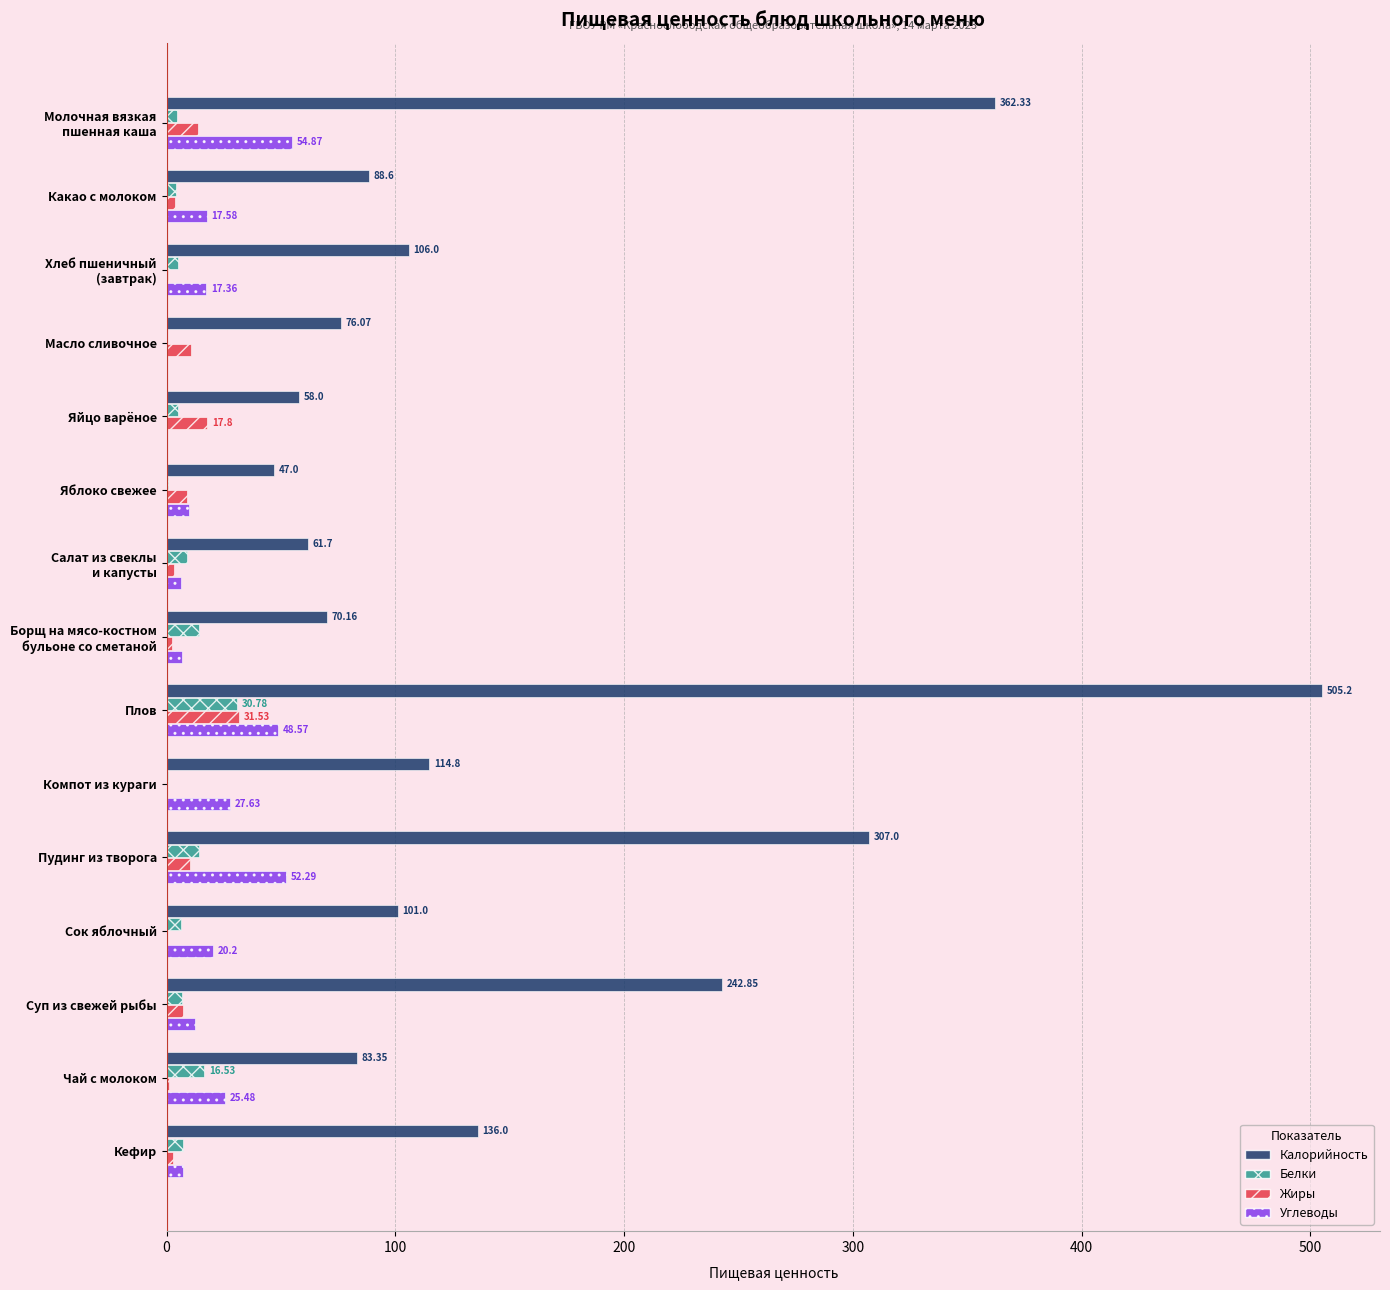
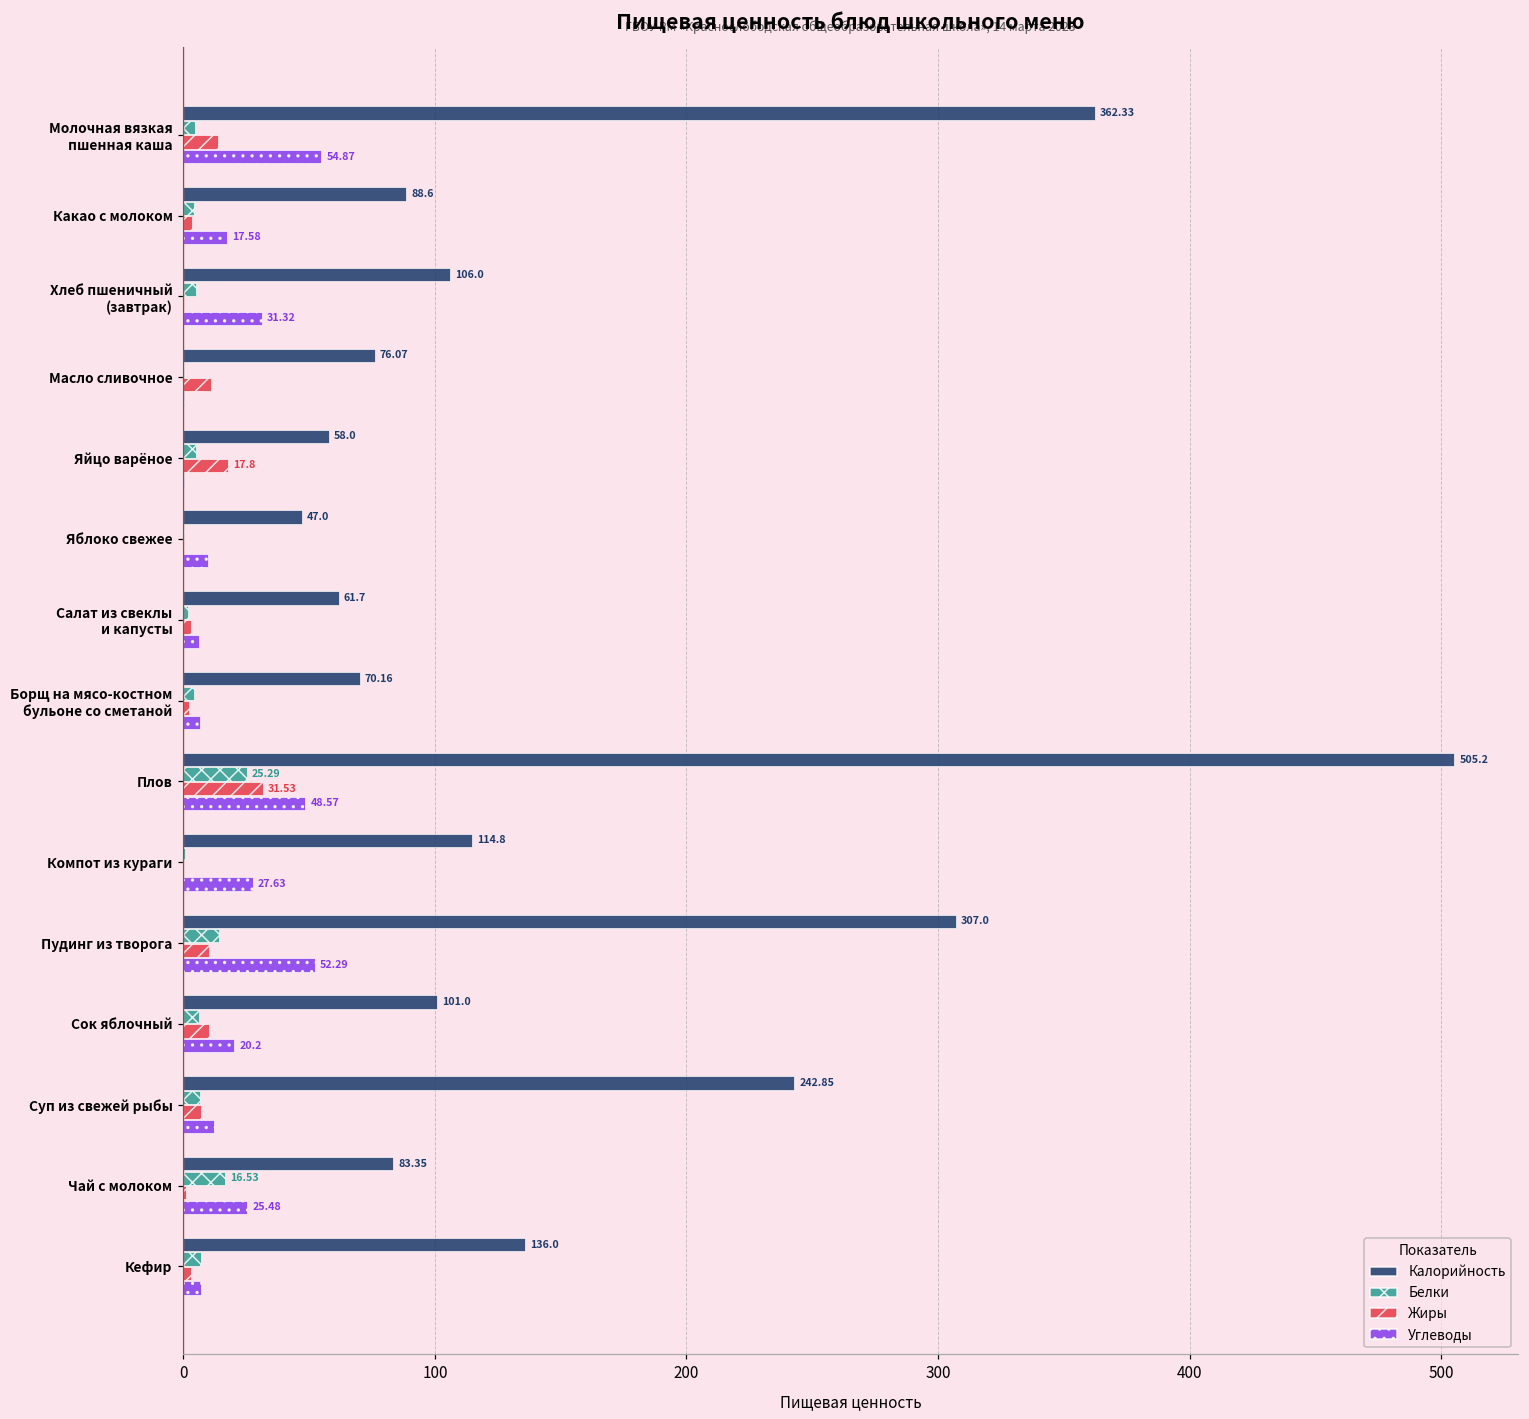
Углеводы, Хлеб пшеничный (завтрак): 17.36 -> 31.32
Жиры, Яблоко свежее: 9 -> 0
Белки, Салат из свеклы и капусты: 9 -> 2
Белки, Борщ на мясо-костном бульоне со сметаной: 14 -> 4
Белки, Плов: 30.78 -> 25.29
Жиры, Сок яблочный: 0 -> 10
